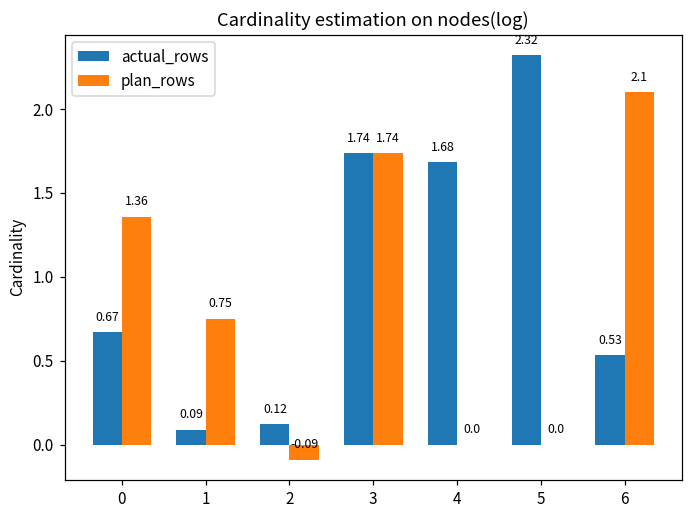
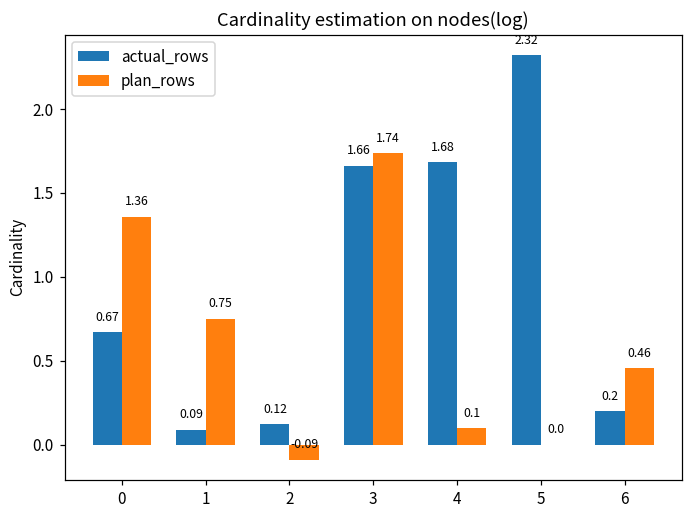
actual_rows, 3: 1.74 -> 1.66
plan_rows, 4: 0.0 -> 0.1
actual_rows, 6: 0.53 -> 0.2
plan_rows, 6: 2.1 -> 0.46
